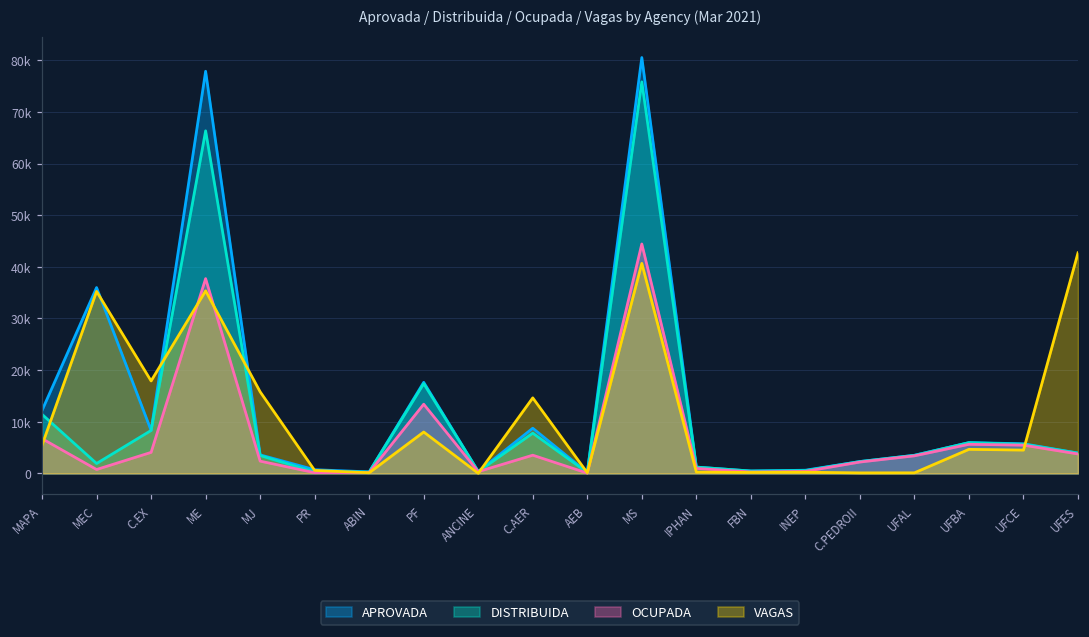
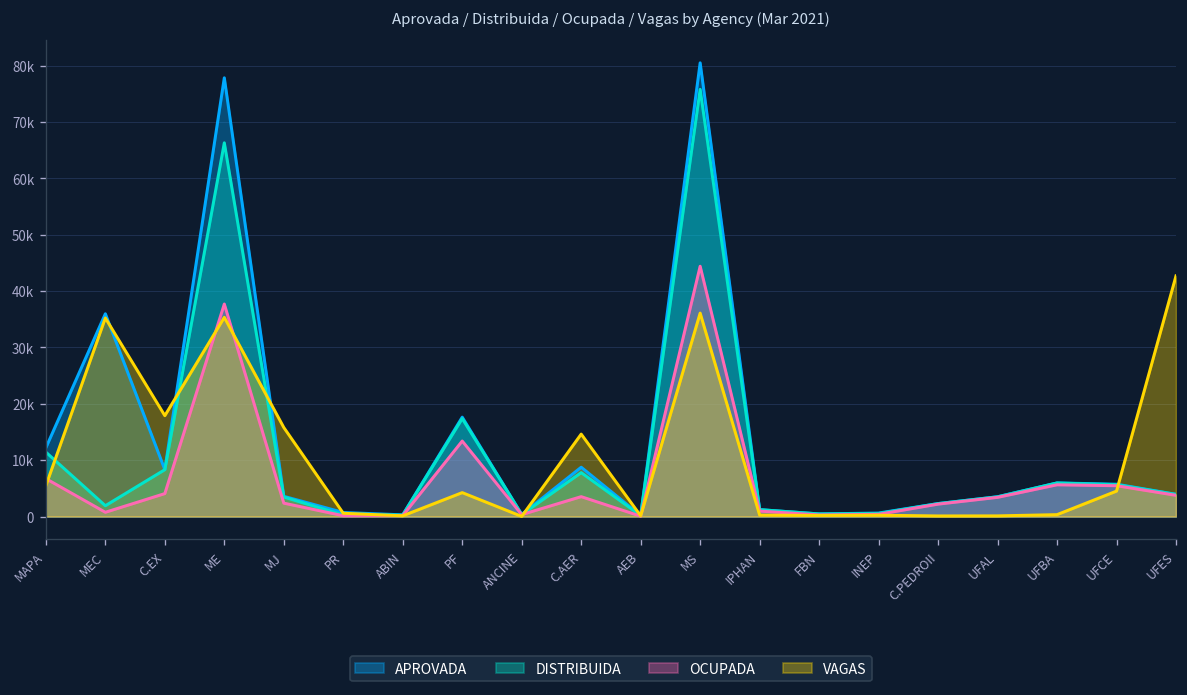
VAGAS, PF: 8000 -> 4000
VAGAS, MS: 41000 -> 36000
VAGAS, UFBA: 5000 -> 0
